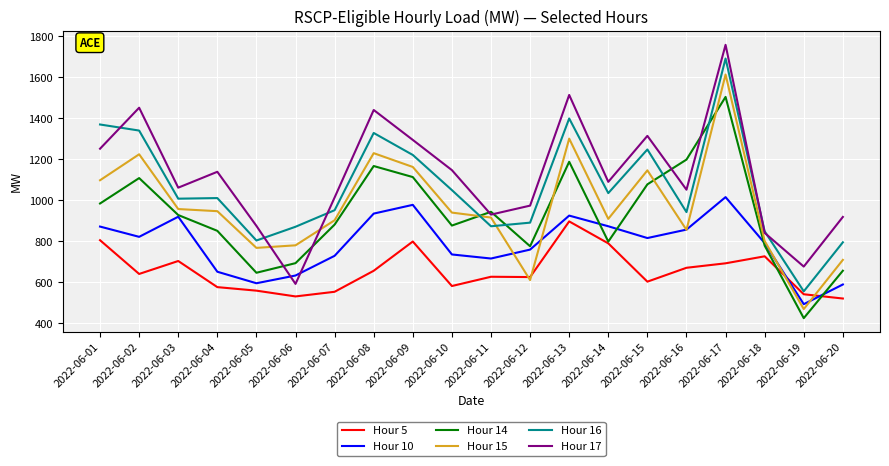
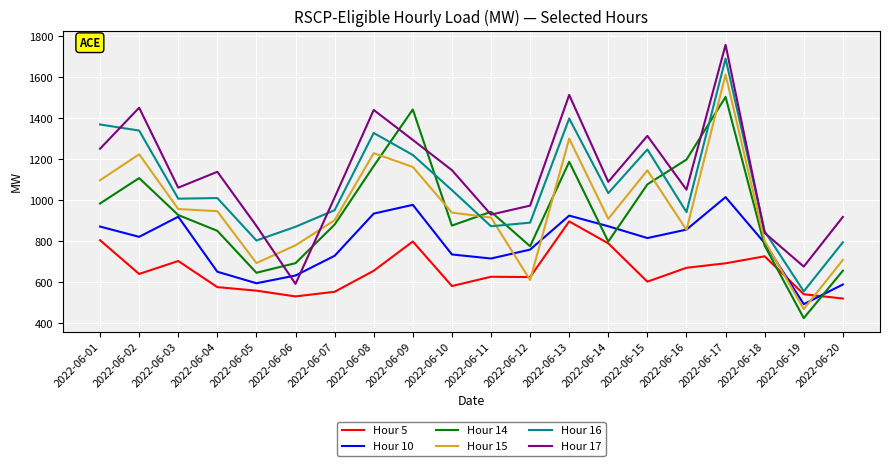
Hour 15, 2022-06-05: 770 -> 690
Hour 14, 2022-06-09: 1110 -> 1440
